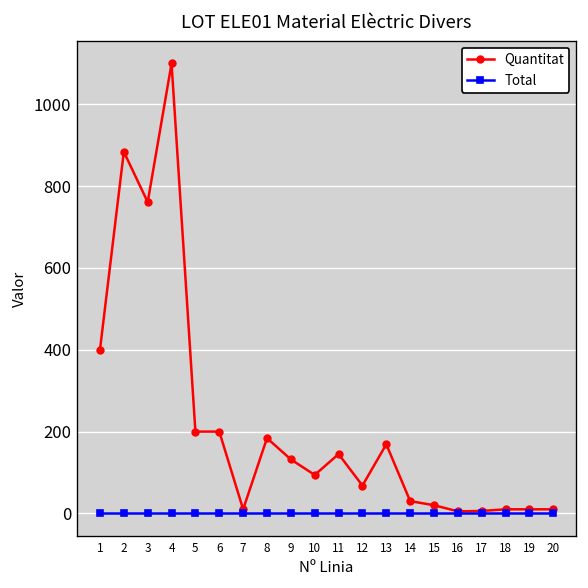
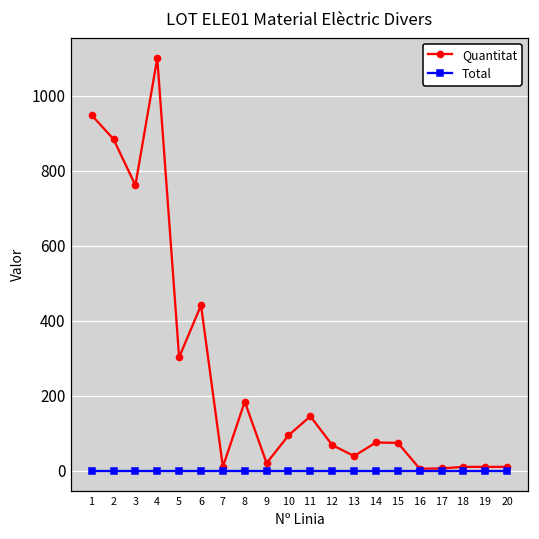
Quantitat, 1: 400 -> 950
Quantitat, 5: 200 -> 300
Quantitat, 6: 200 -> 440
Quantitat, 9: 130 -> 20
Quantitat, 13: 170 -> 40
Quantitat, 14: 30 -> 80
Quantitat, 15: 20 -> 70
